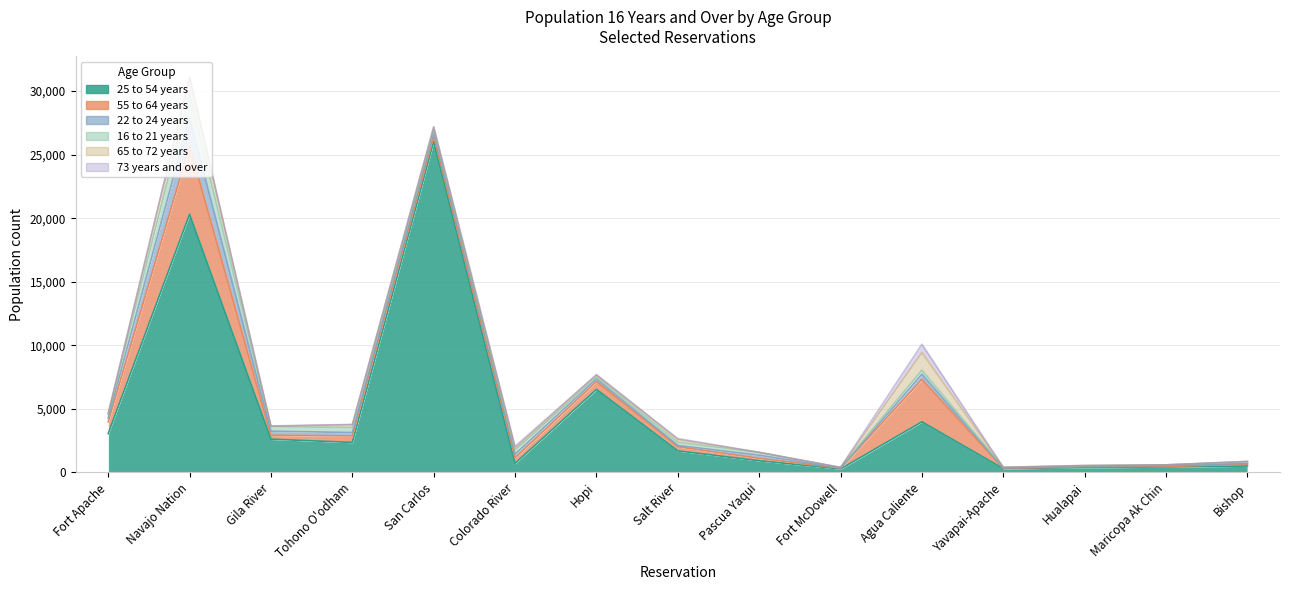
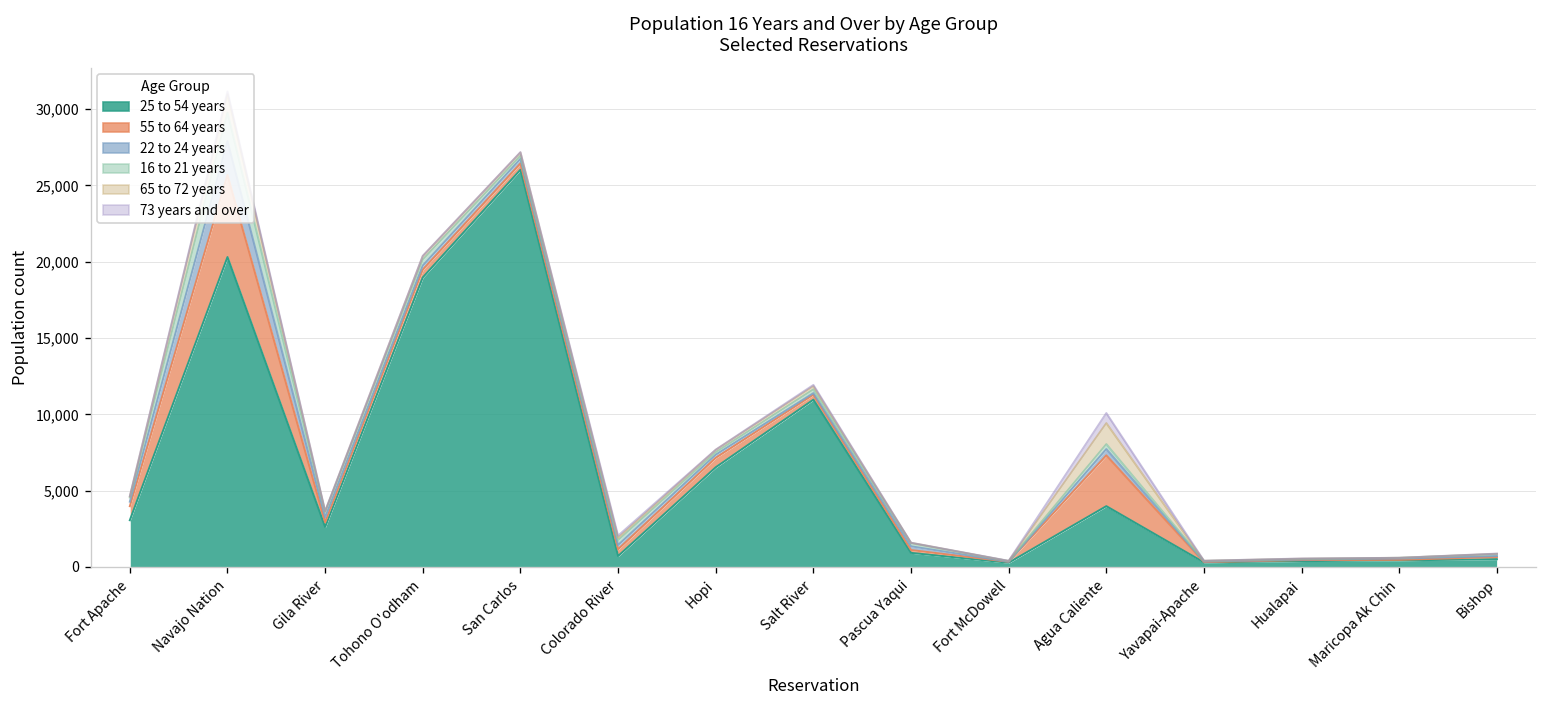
25 to 54 years, Tohono O'odham: 2,400 -> 19,000
25 to 54 years, Salt River: 1,700 -> 11,000
